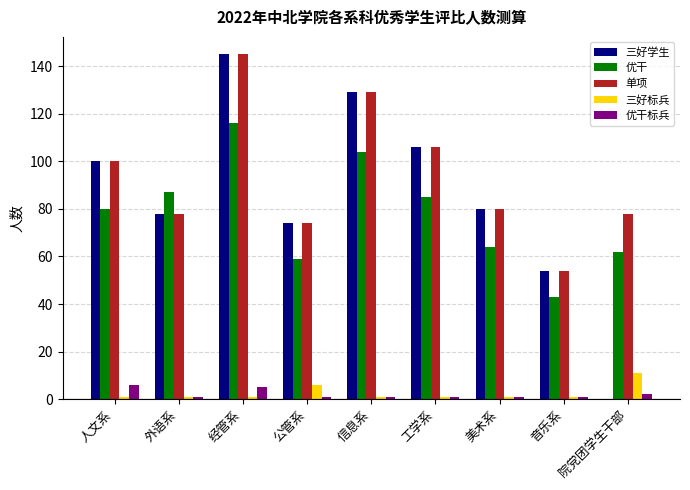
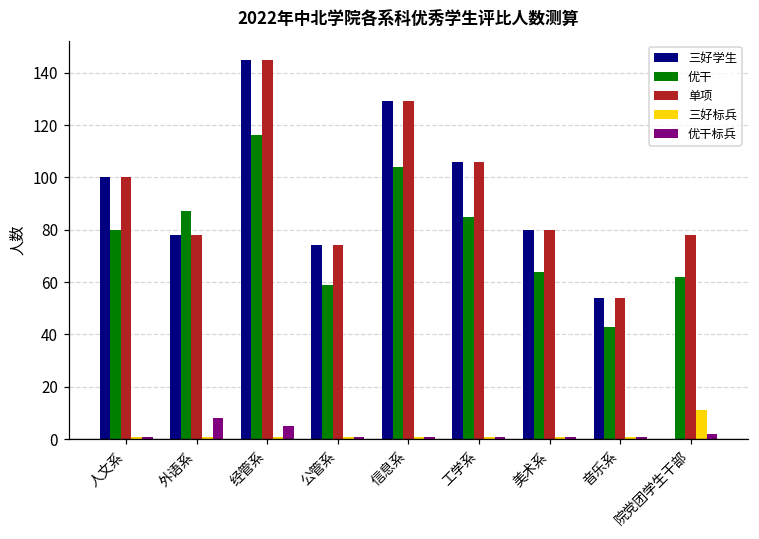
优干标兵, 人文系: 6 -> 1
优干标兵, 外语系: 1 -> 8
三好标兵, 公管系: 6 -> 1
